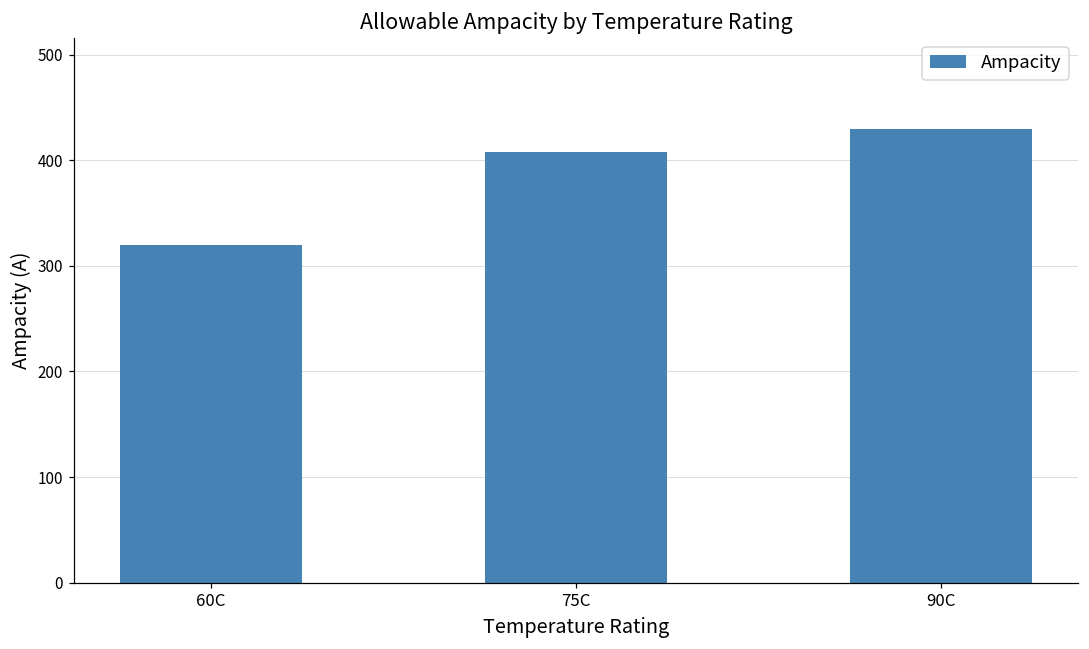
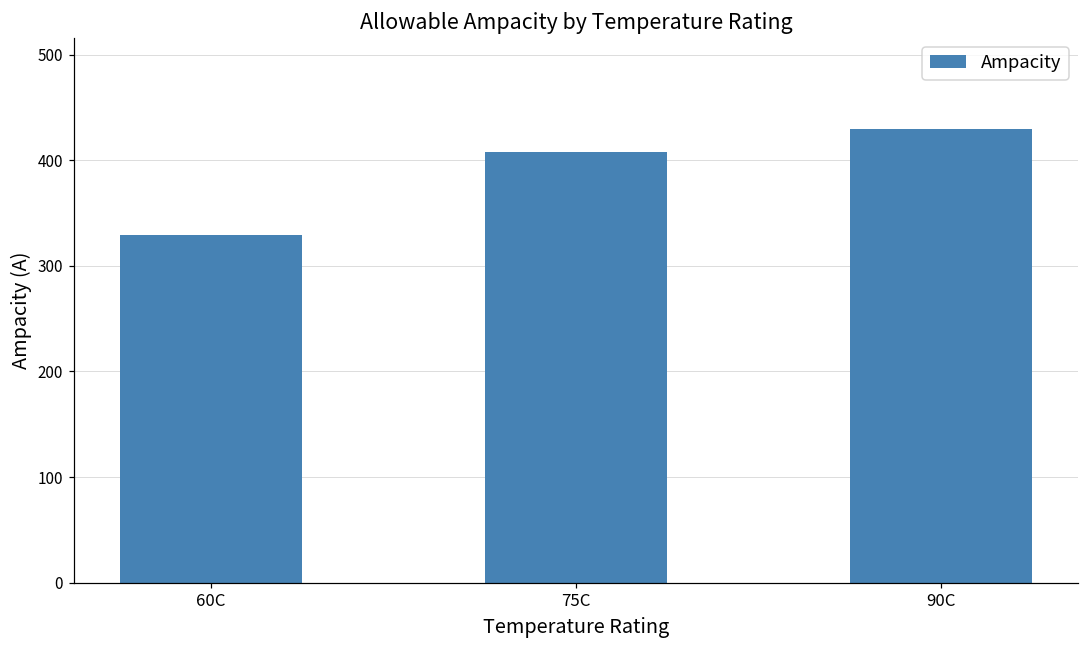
60C: 320 -> 330
